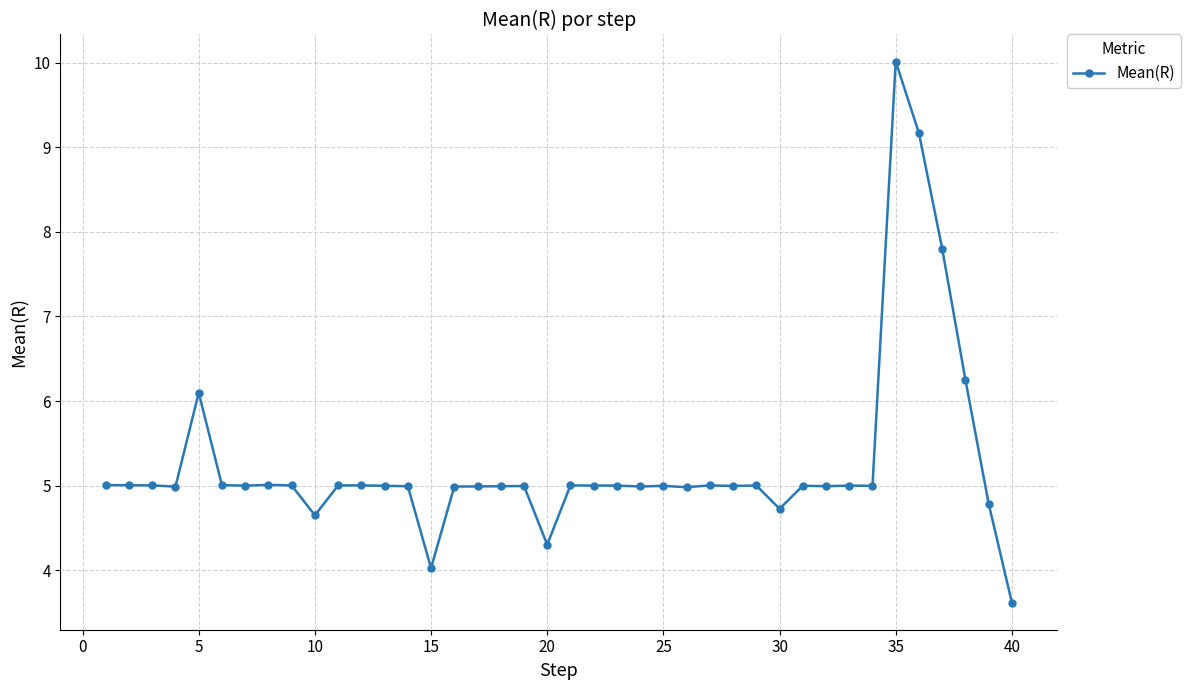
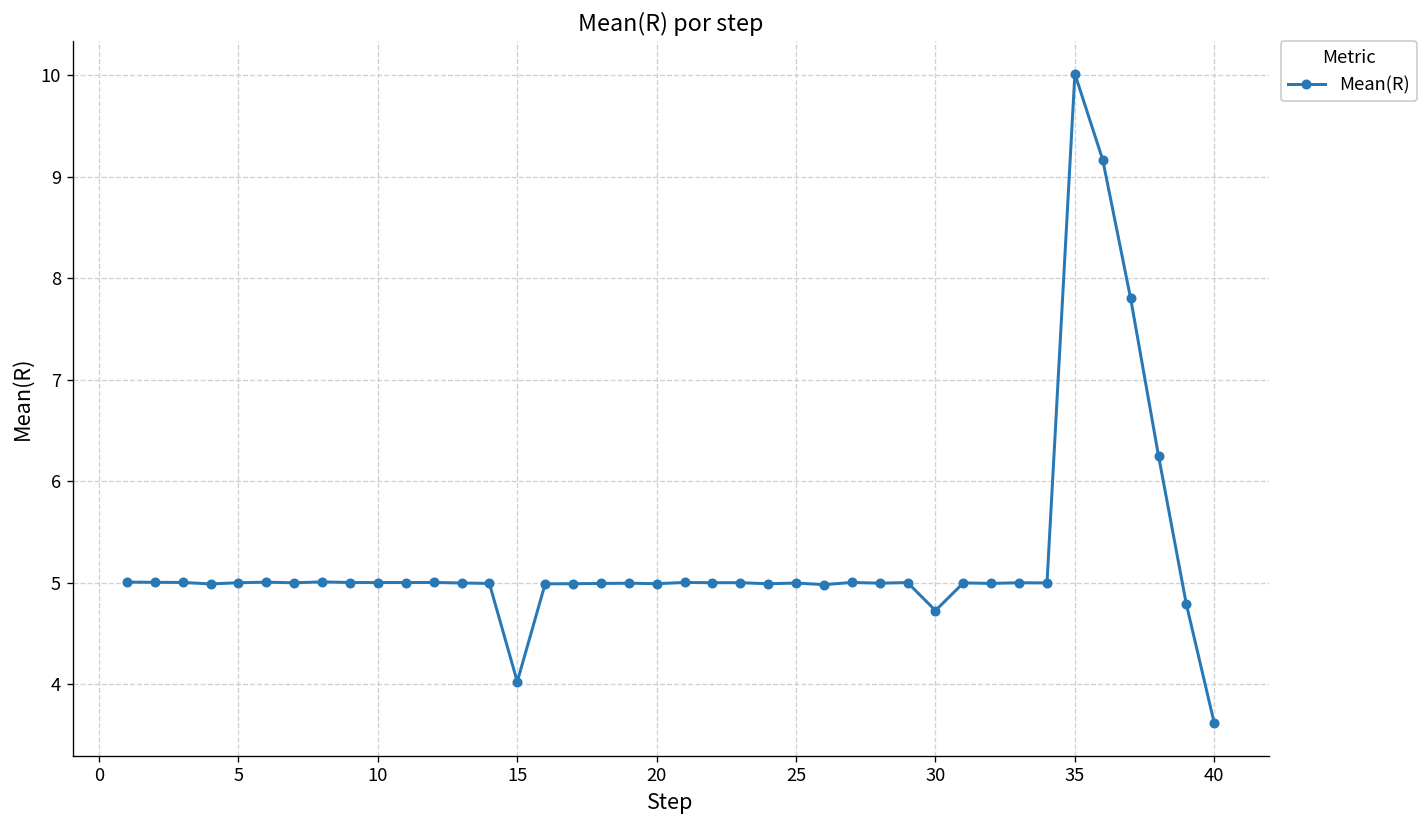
5: 6.1 -> 5.0
10: 4.7 -> 5.0
20: 4.3 -> 5.0
